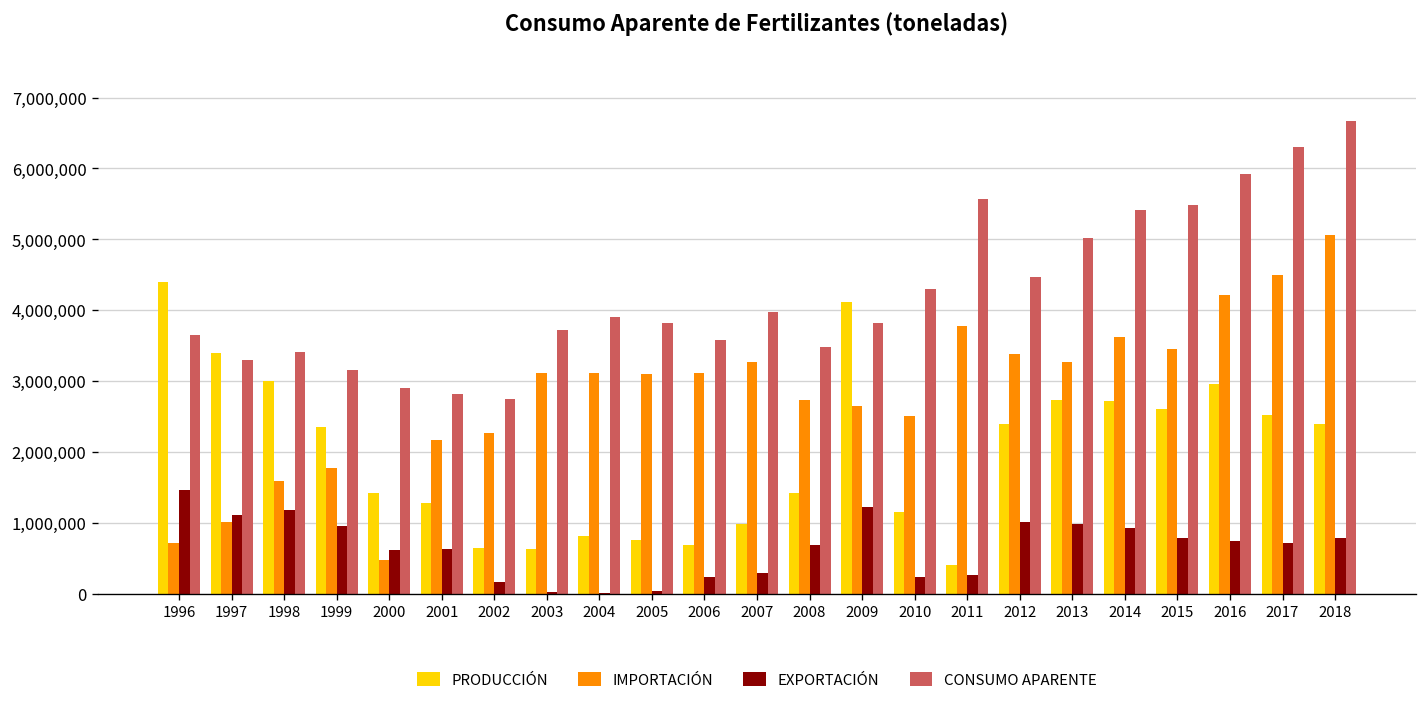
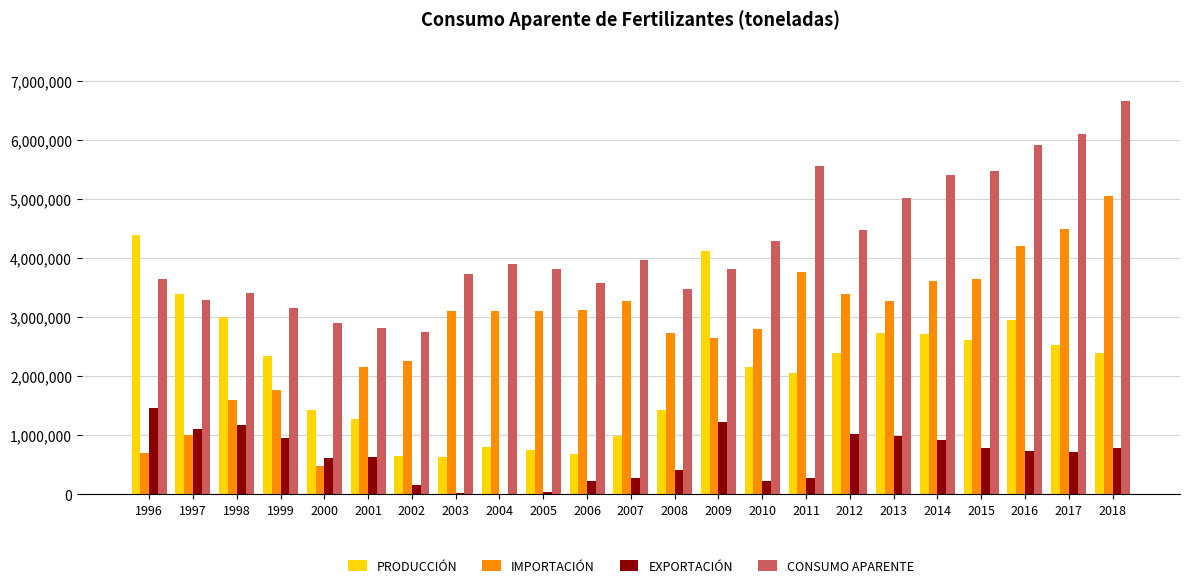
EXPORTACIÓN, 2008: 700,000 -> 400,000
PRODUCCIÓN, 2010: 1,100,000 -> 2,200,000
IMPORTACIÓN, 2010: 2,500,000 -> 2,800,000
PRODUCCIÓN, 2011: 400,000 -> 2,100,000
IMPORTACIÓN, 2015: 3,500,000 -> 3,700,000
CONSUMO APARENTE, 2017: 6,300,000 -> 6,100,000
